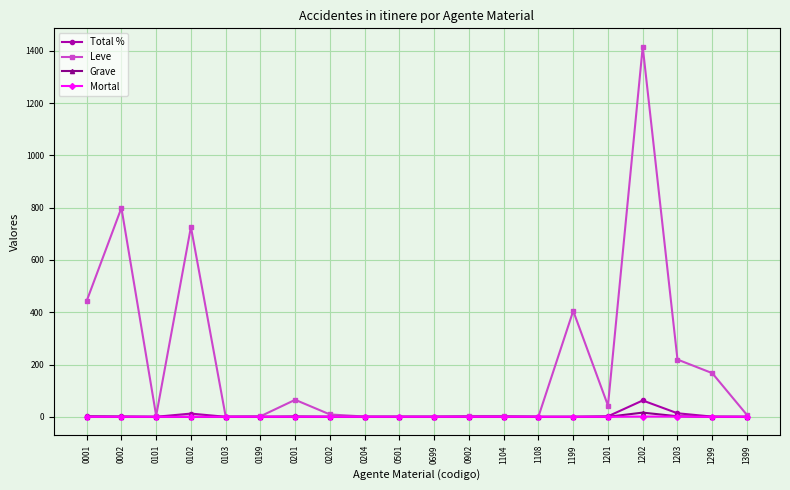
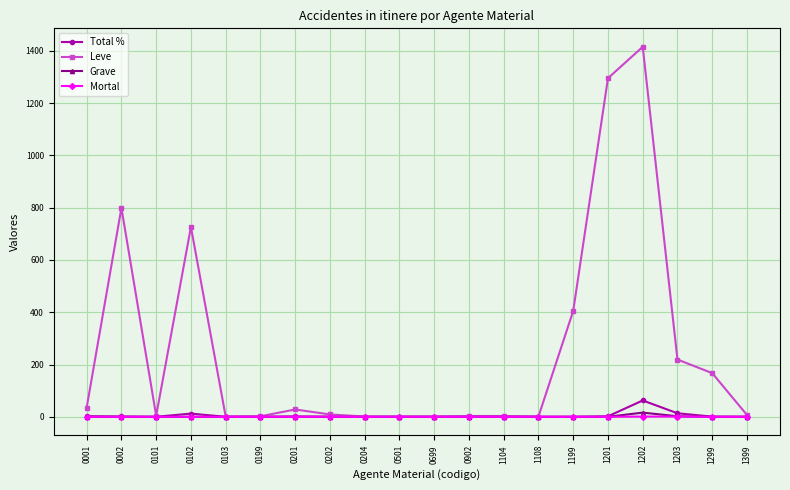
Leve, 0001: 440 -> 40
Leve, 0201: 70 -> 30
Leve, 1201: 40 -> 1300
